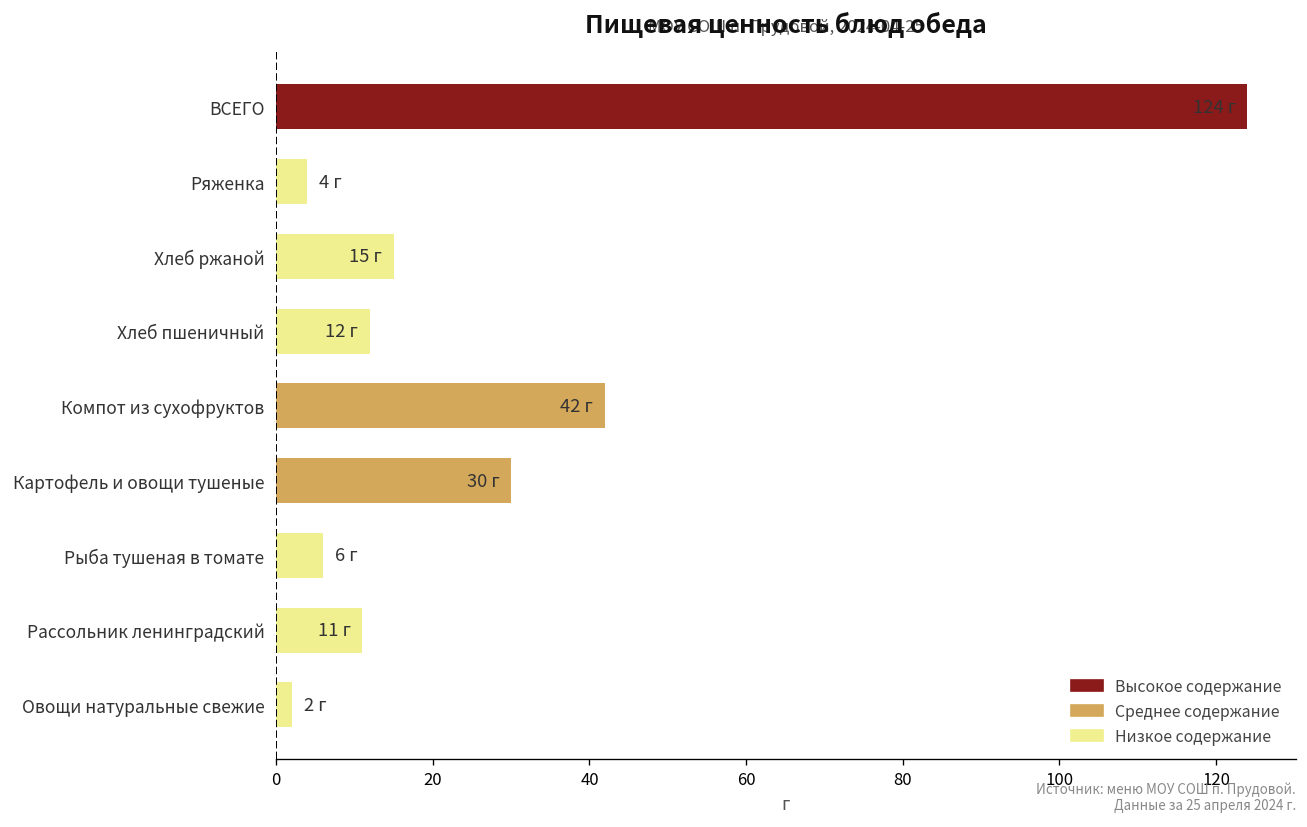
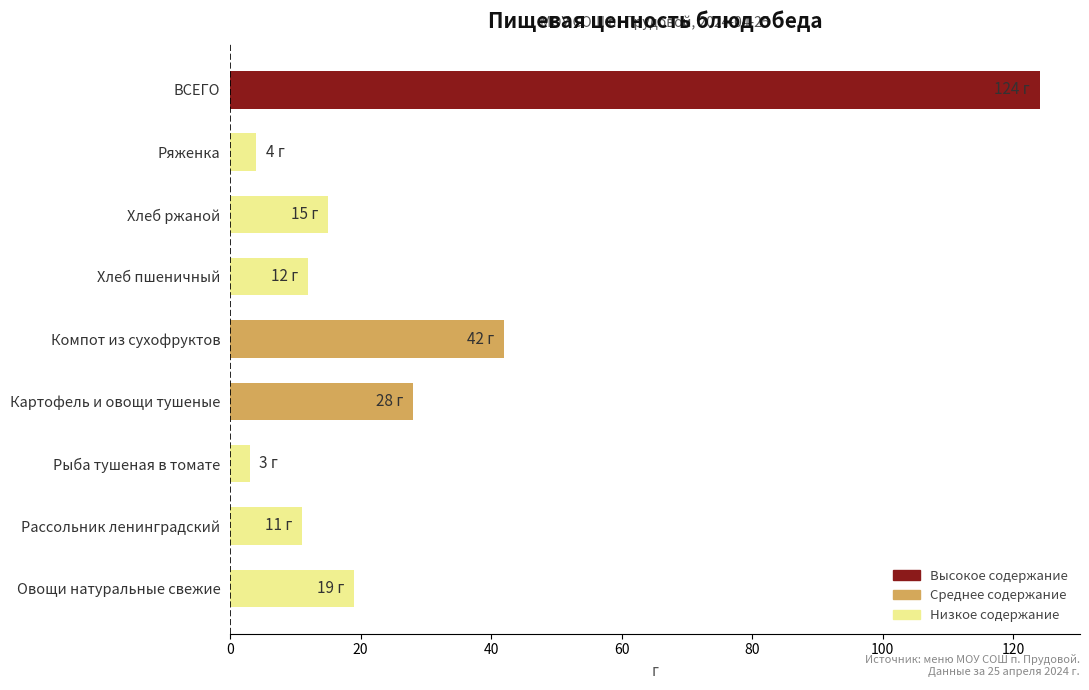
Картофель и овощи тушеные: 30 -> 28
Рыба тушеная в томате: 6 -> 3
Овощи натуральные свежие: 2 -> 19
